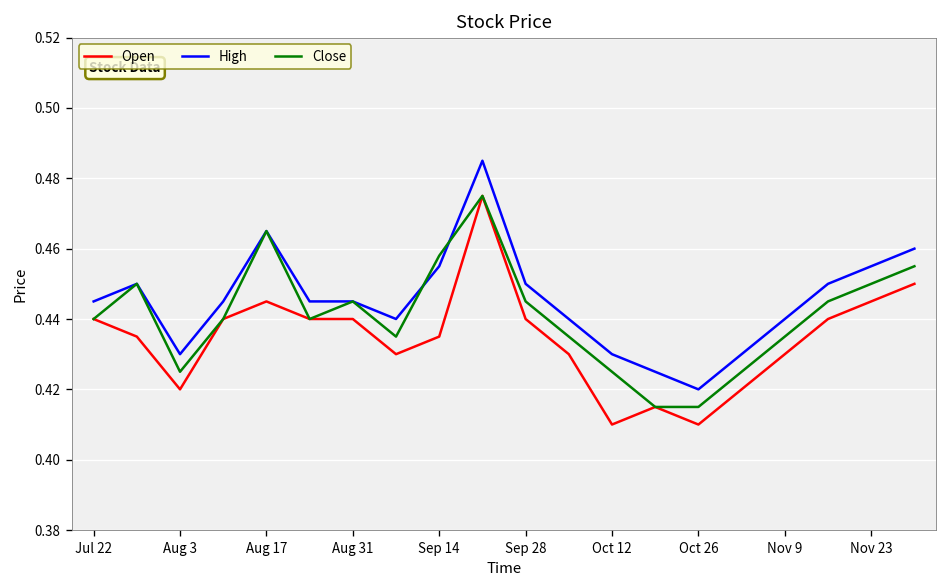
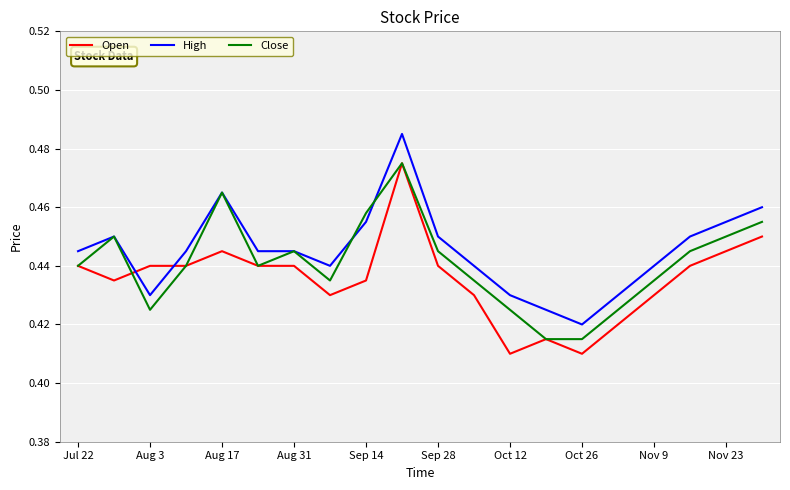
Open, Aug 3: 0.42 -> 0.44
